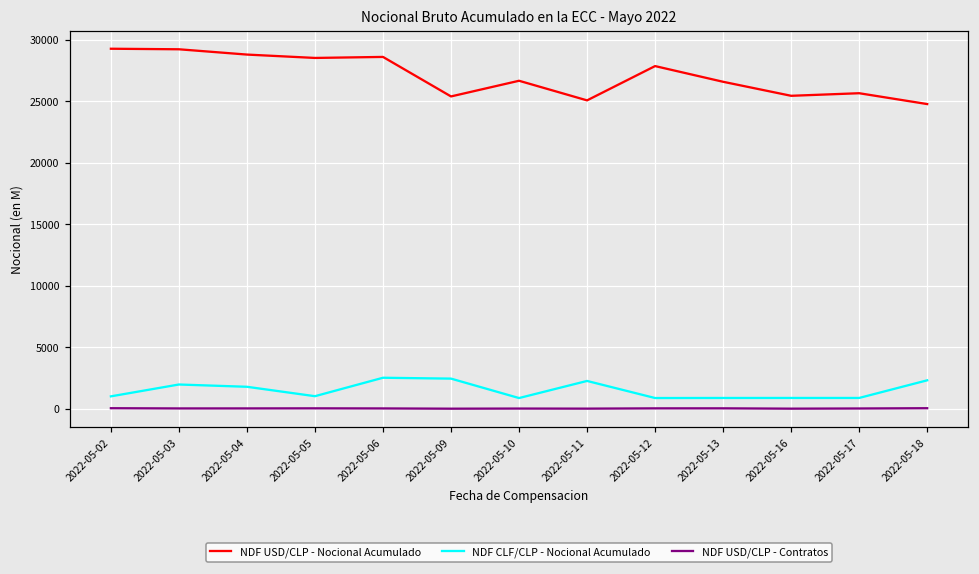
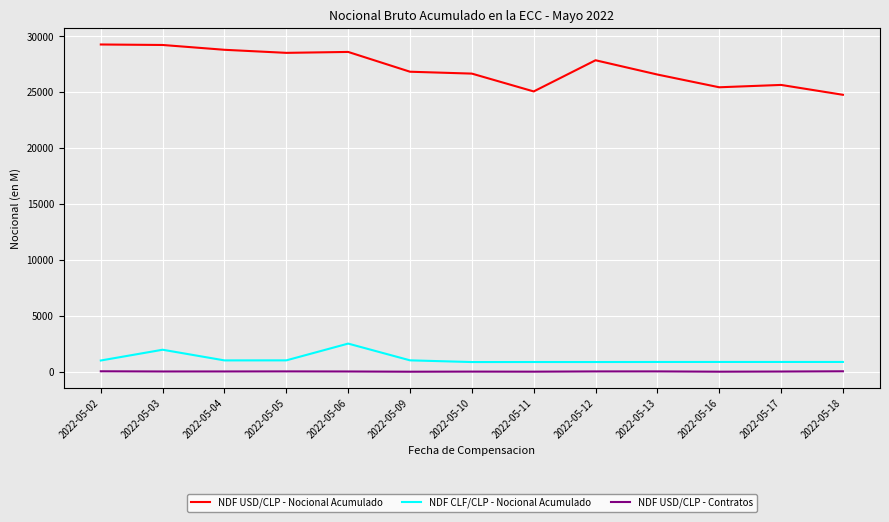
NDF CLF/CLP - Nocional Acumulado, 2022-05-04: 1800 -> 1000
NDF USD/CLP - Nocional Acumulado, 2022-05-09: 25400 -> 26800
NDF CLF/CLP - Nocional Acumulado, 2022-05-09: 2500 -> 1000
NDF CLF/CLP - Nocional Acumulado, 2022-05-11: 2300 -> 900
NDF CLF/CLP - Nocional Acumulado, 2022-05-18: 2300 -> 900
